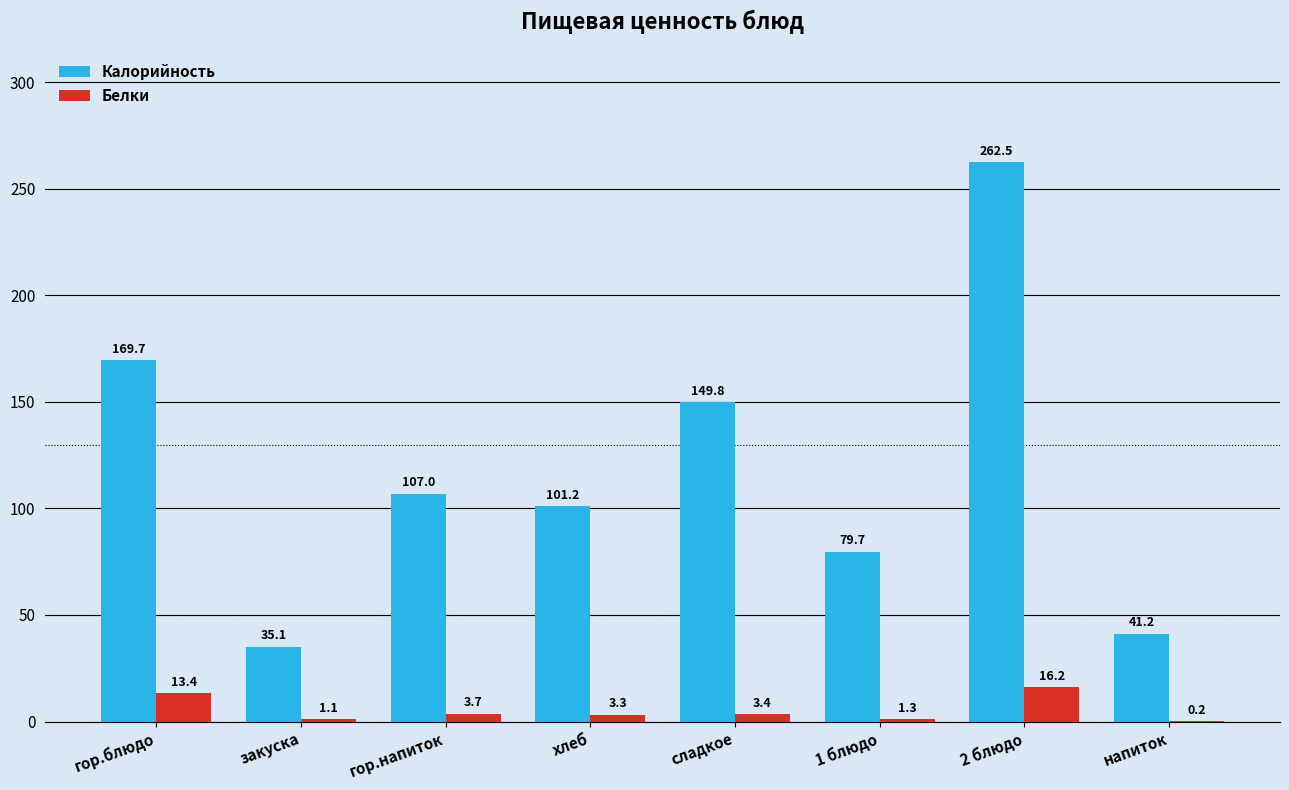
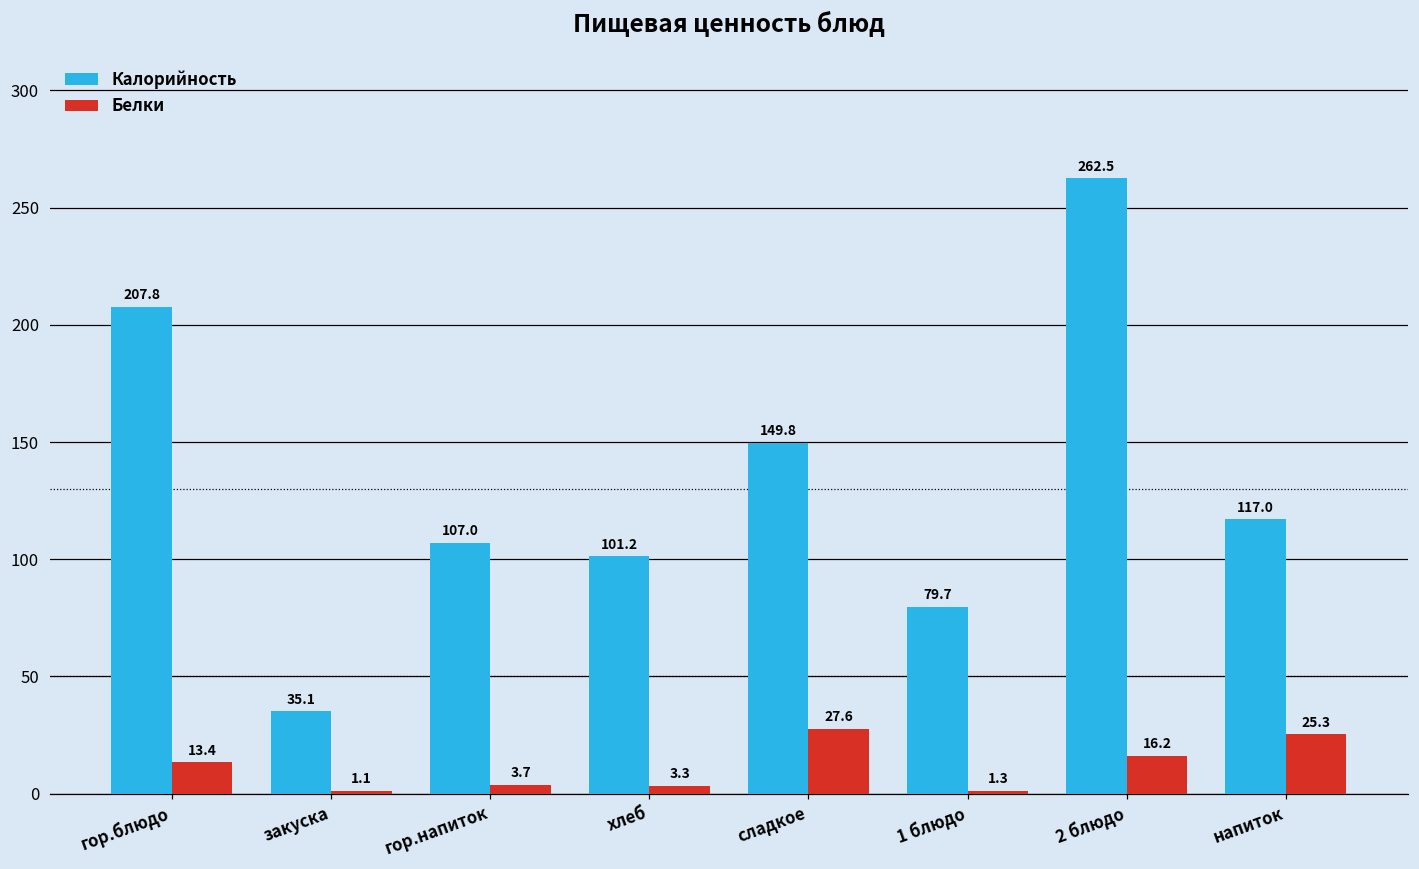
Калорийность, гор.блюдо: 169.7 -> 207.8
Белки, сладкое: 3.4 -> 27.6
Калорийность, напиток: 41.2 -> 117.0
Белки, напиток: 0.2 -> 25.3
